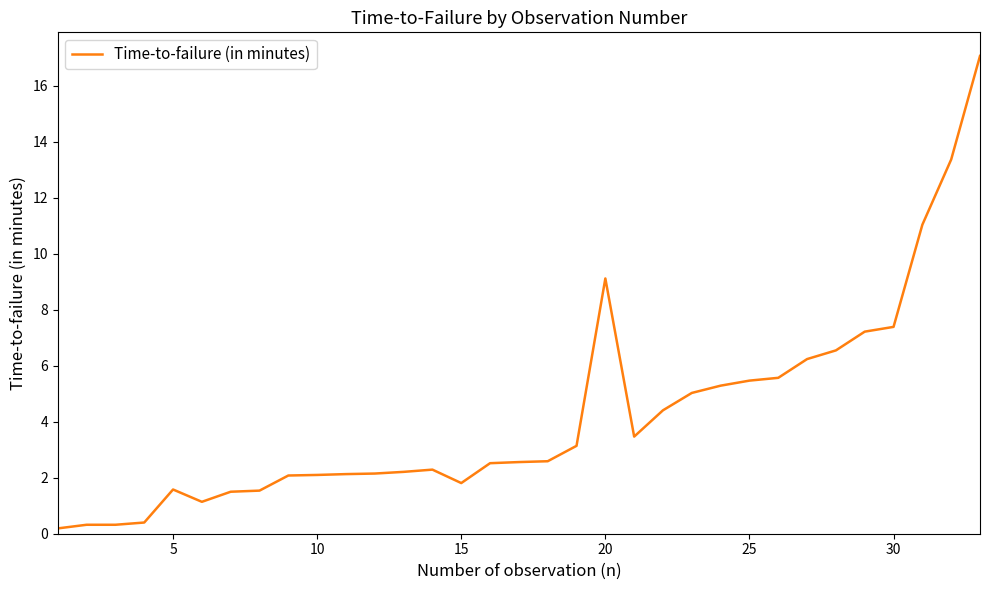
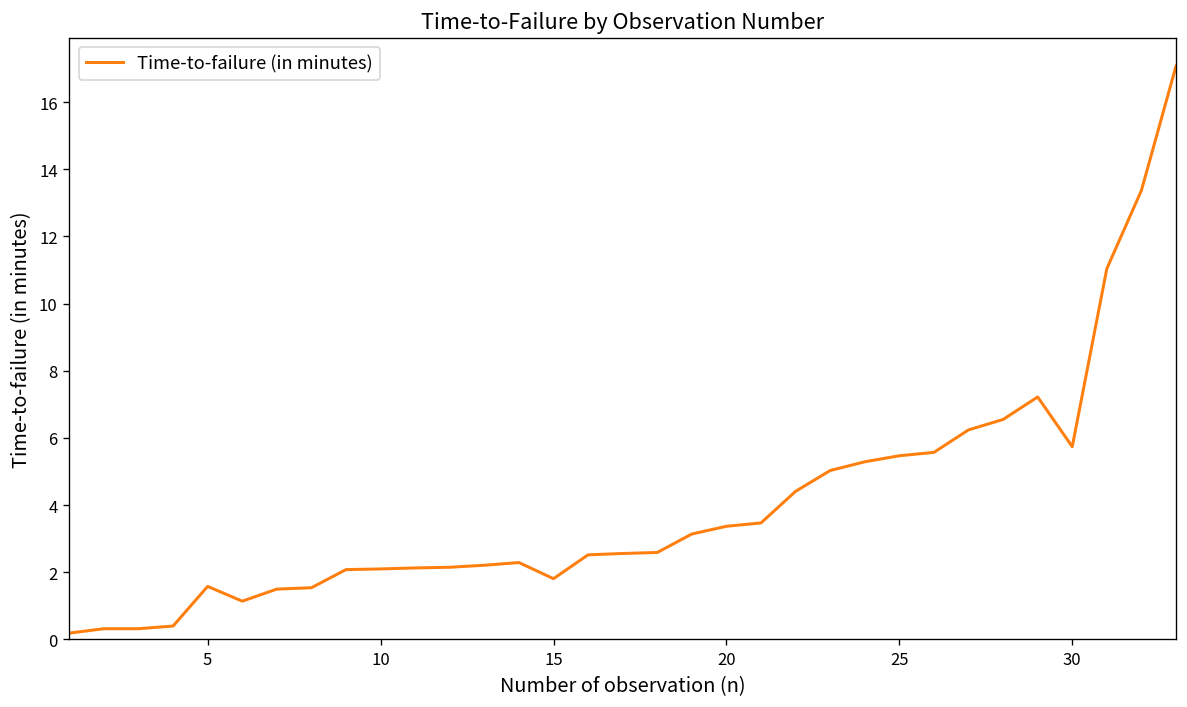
20: 9.1 -> 3.4
30: 7.4 -> 5.7
